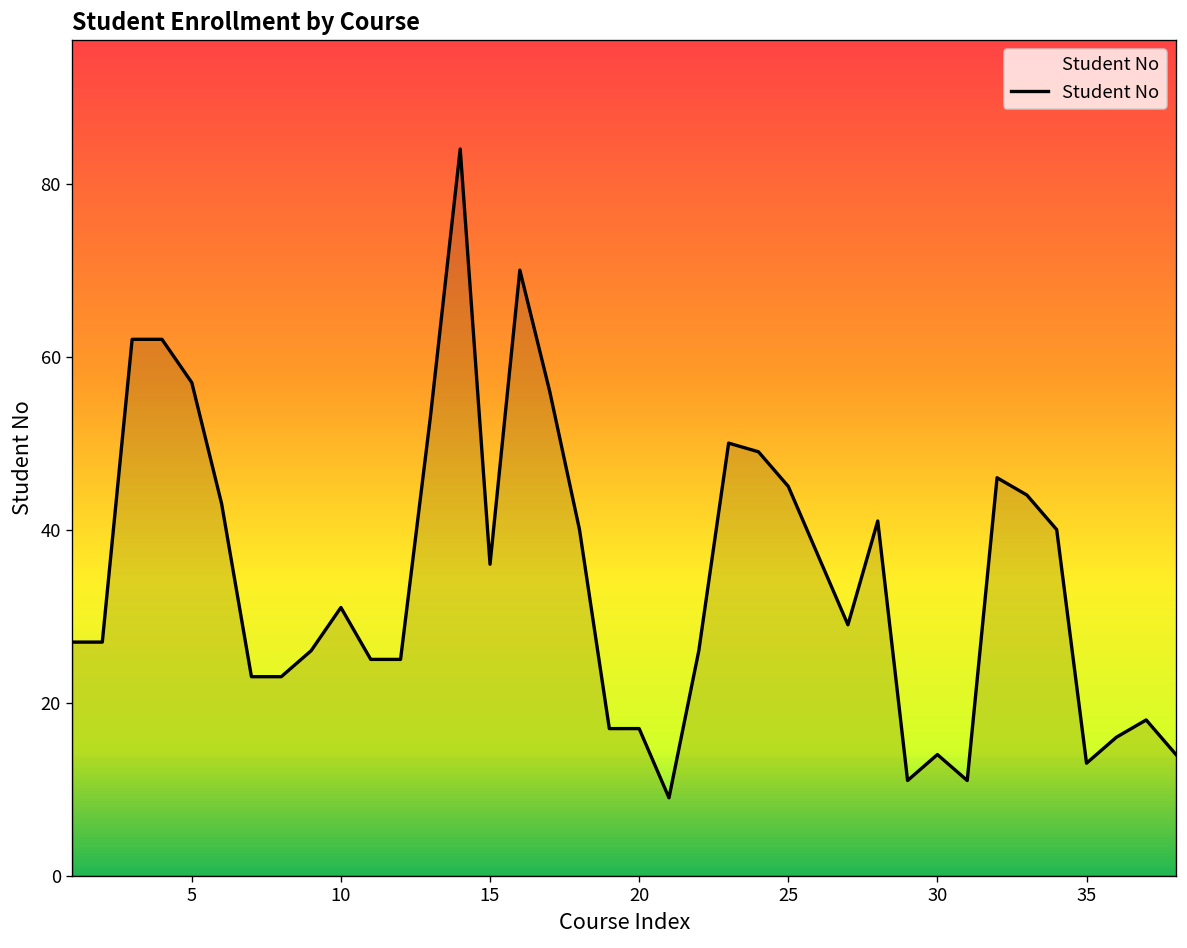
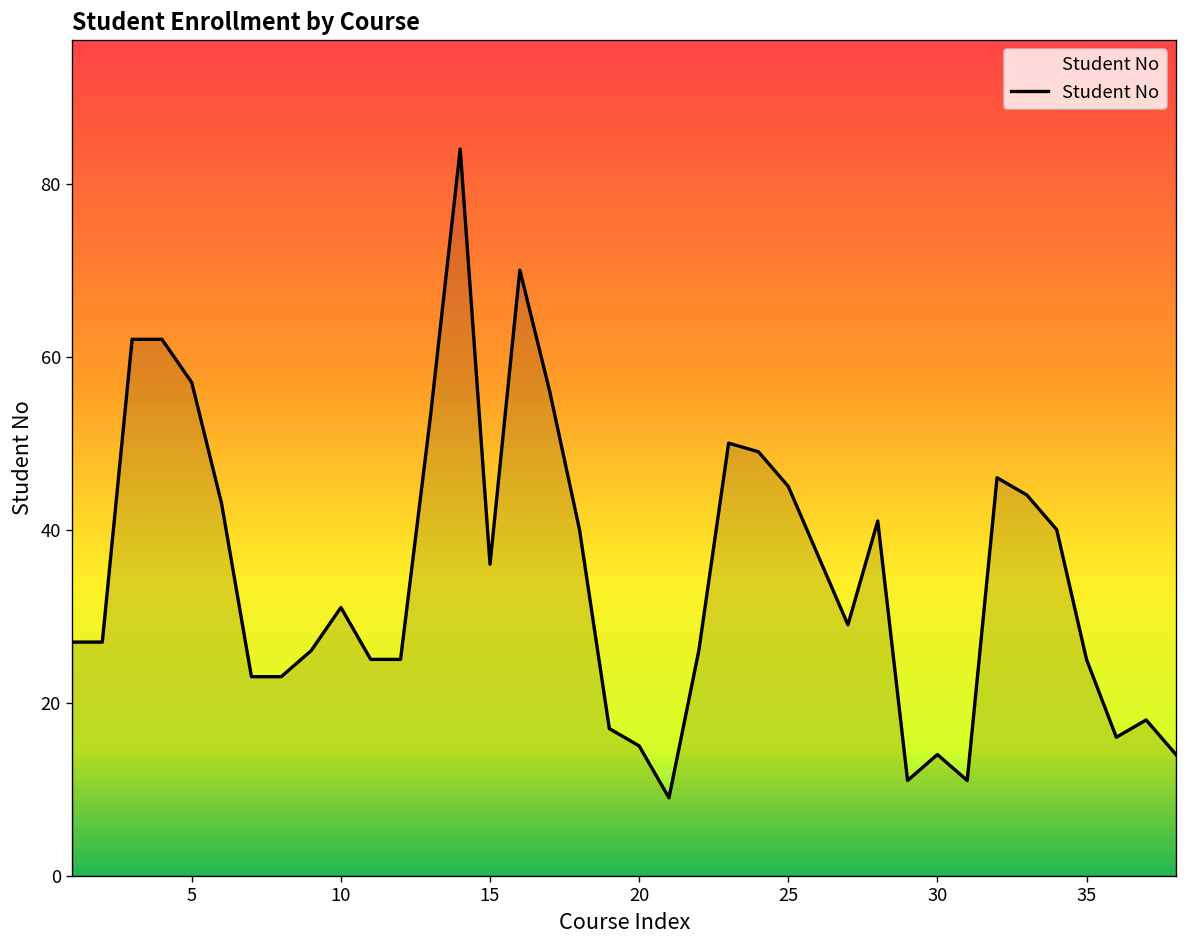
20: 17 -> 15
35: 13 -> 25
